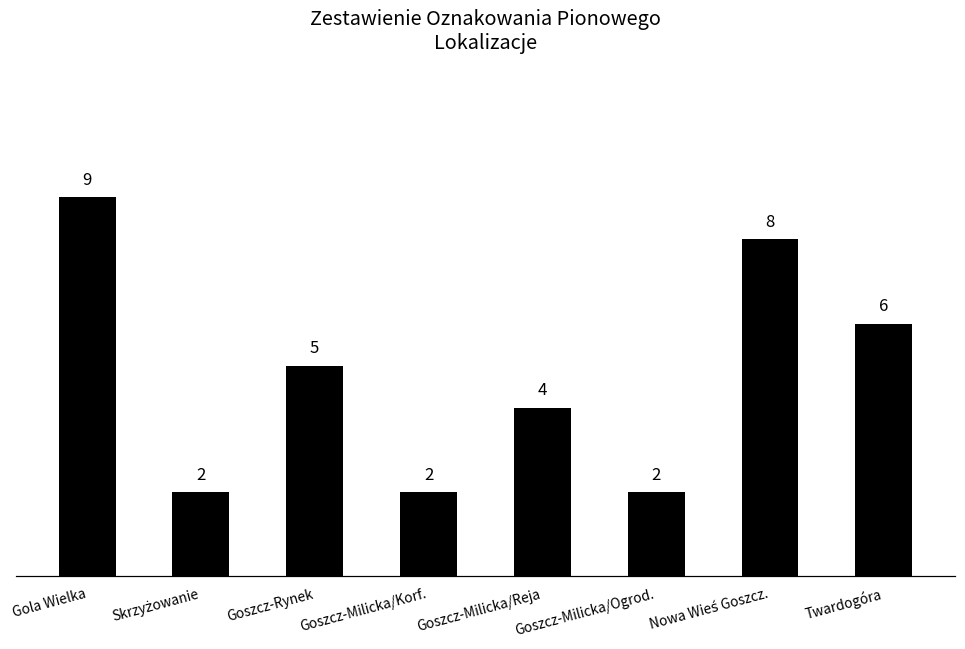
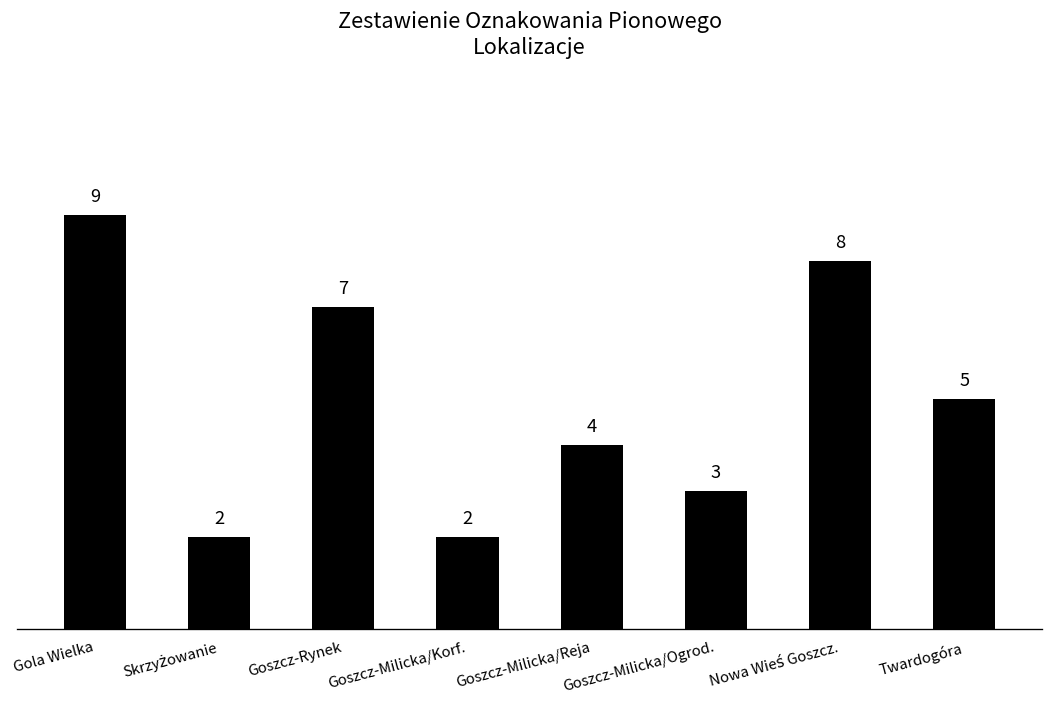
Goszcz-Rynek: 5 -> 7
Goszcz-Milicka/Ogrod.: 2 -> 3
Twardogóra: 6 -> 5
